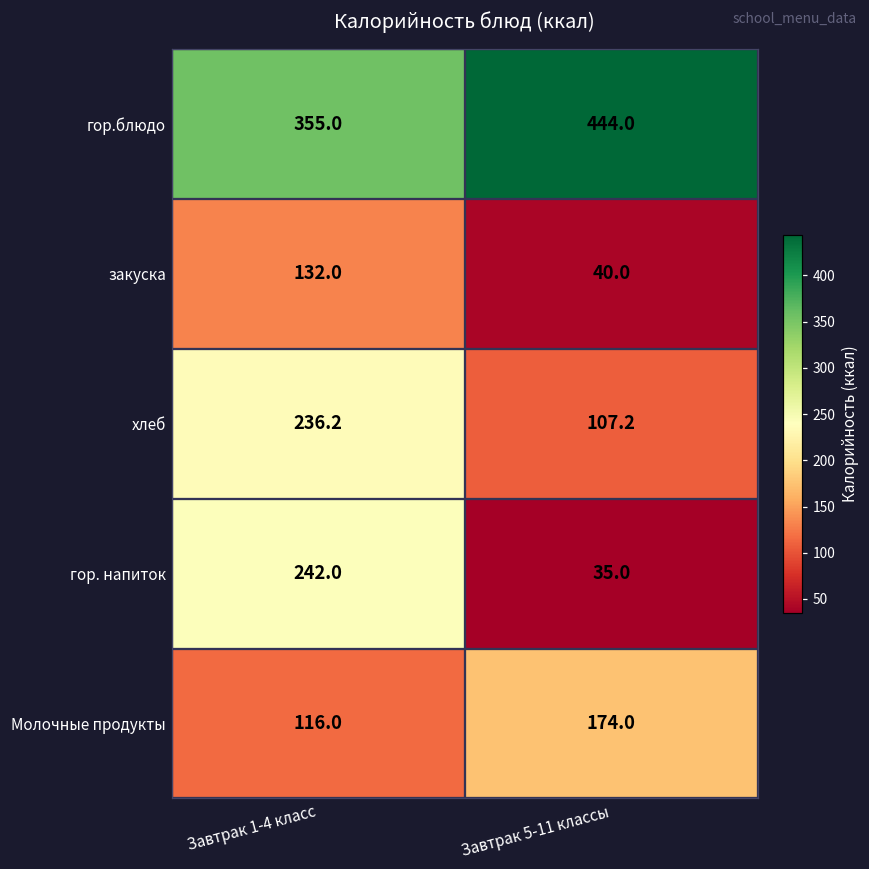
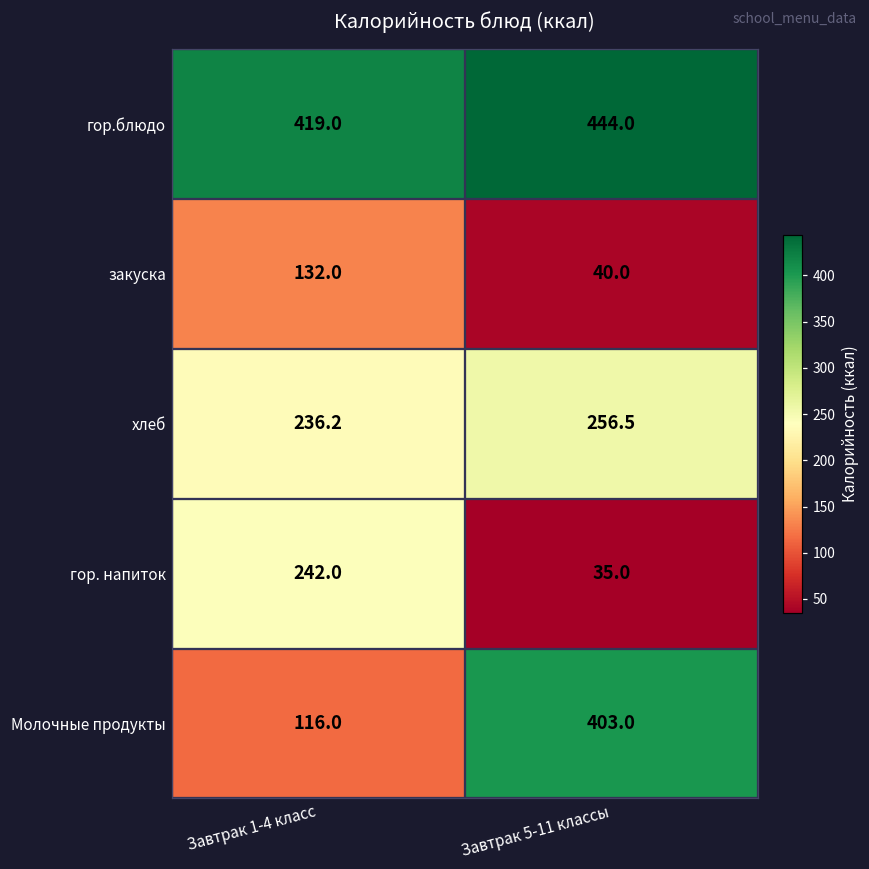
гор.блюдо, Завтрак 1-4 класс: 355.0 -> 419.0
хлеб, Завтрак 5-11 классы: 107.2 -> 256.5
Молочные продукты, Завтрак 5-11 классы: 174.0 -> 403.0
